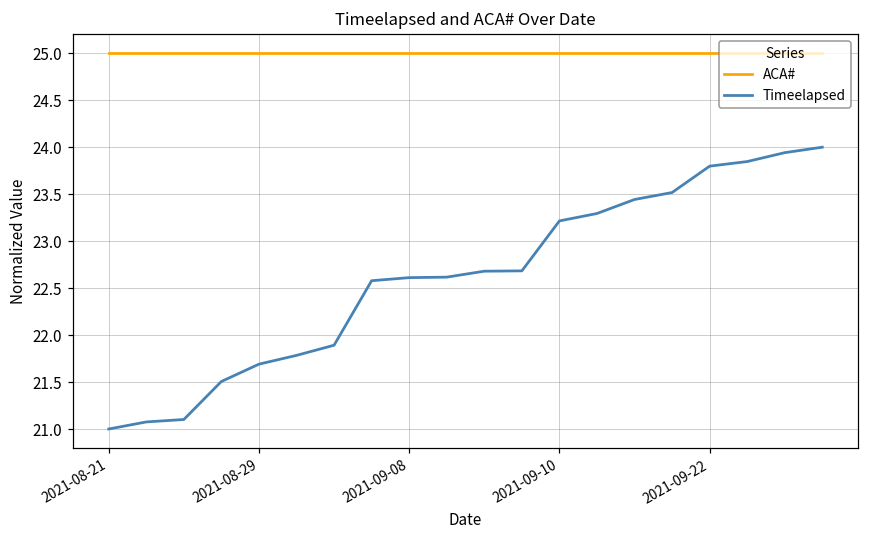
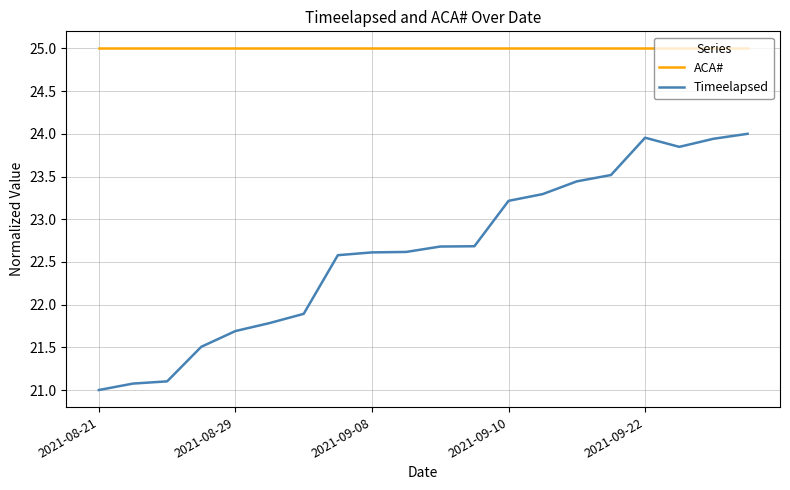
Timeelapsed, 2021-09-22: 23.8 -> 24.0
